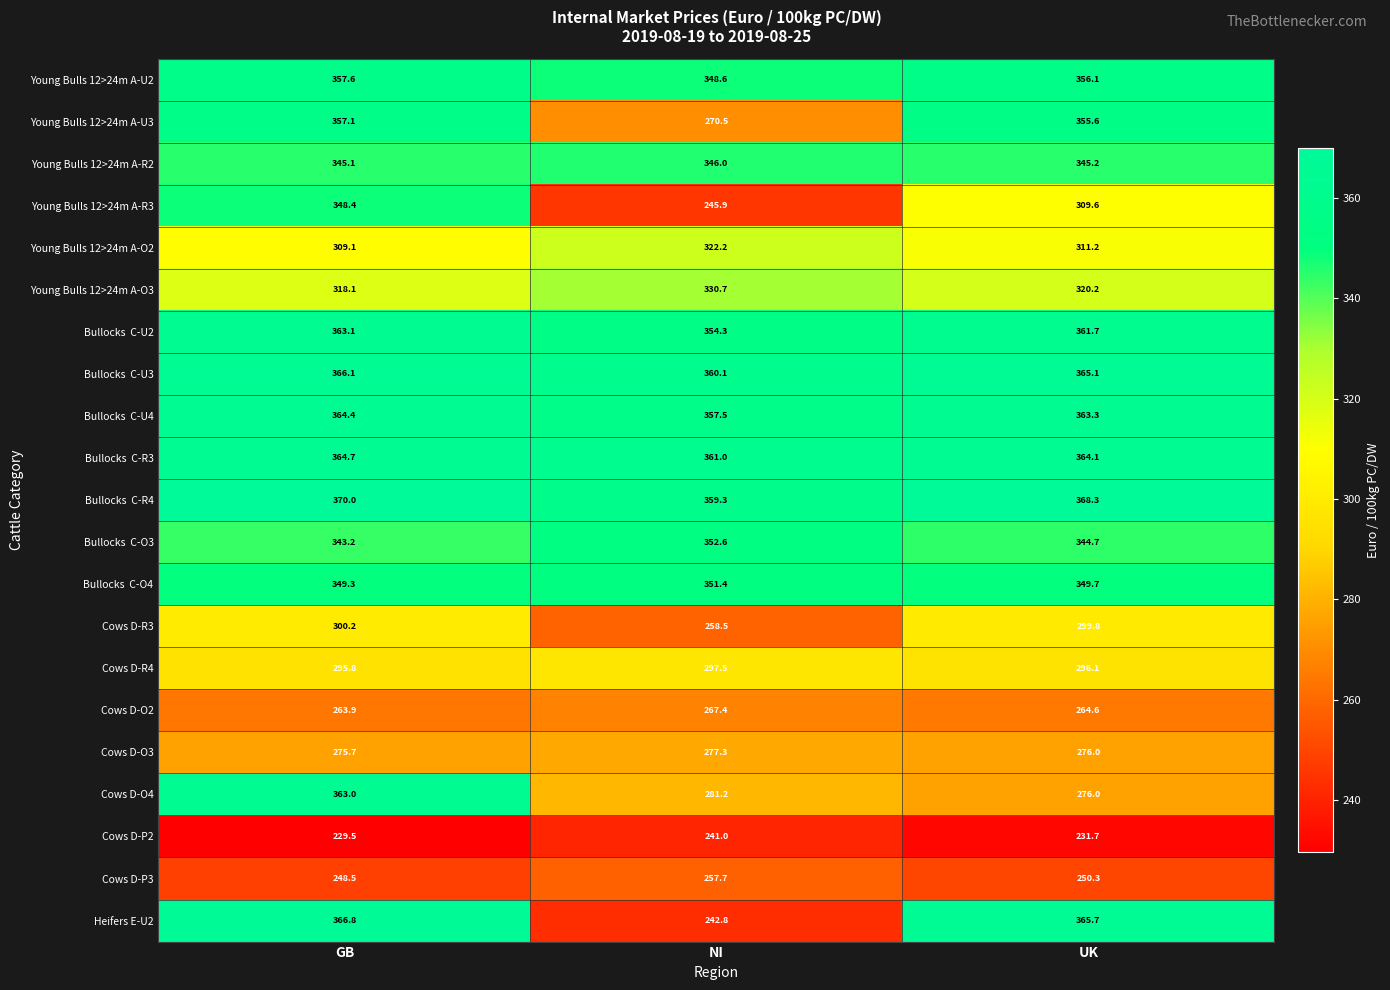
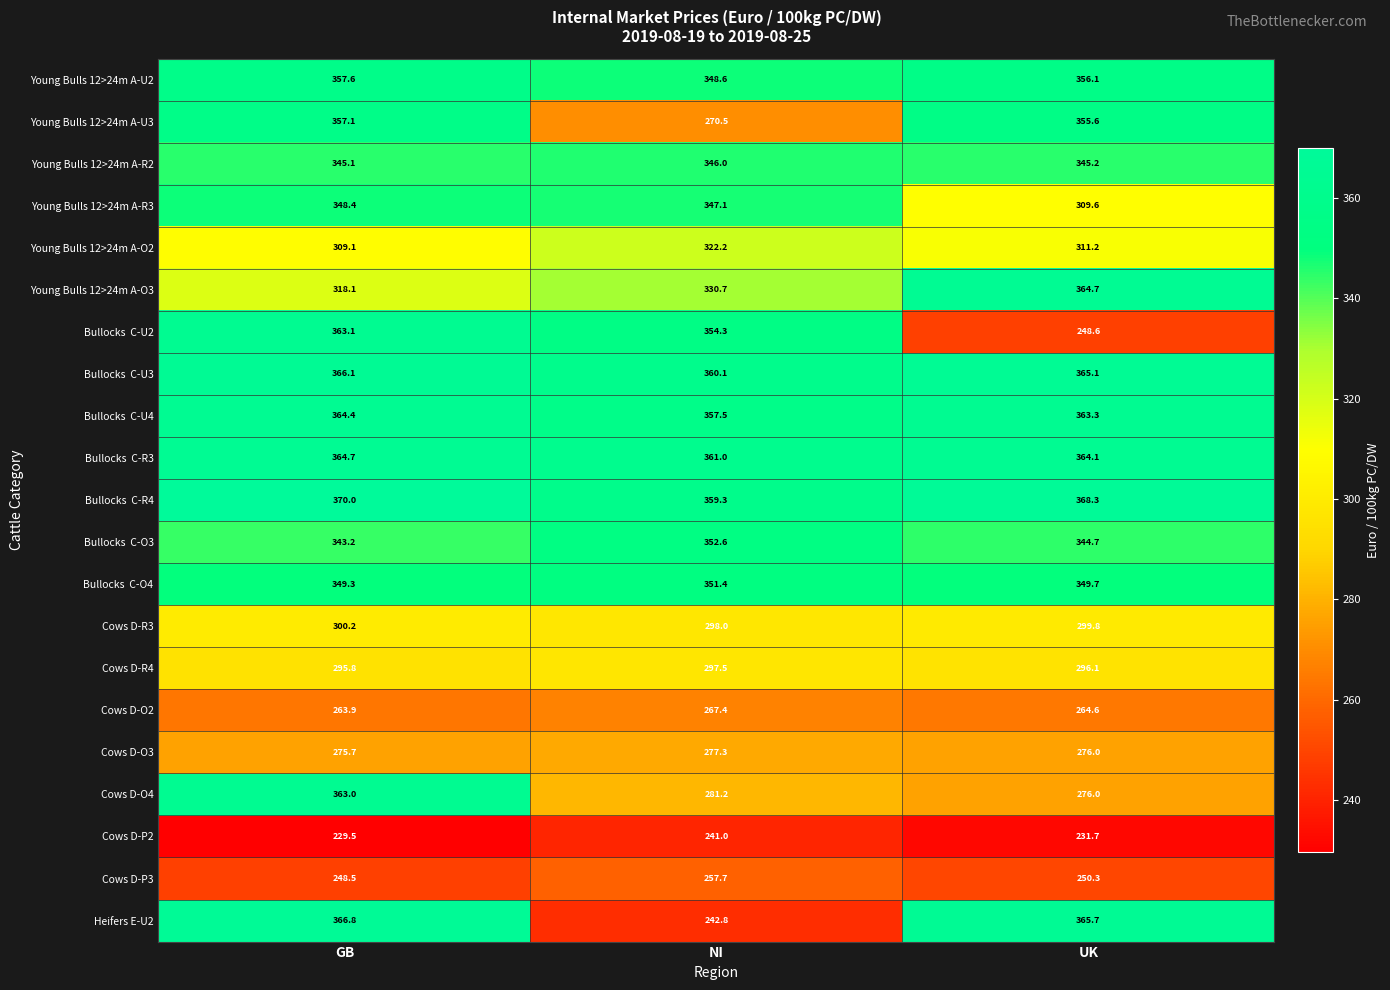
Young Bulls 12>24m A-R3, NI: 245.9 -> 347.1
Young Bulls 12>24m A-O3, UK: 320.2 -> 364.7
Bullocks C-U2, UK: 361.7 -> 248.6
Cows D-R3, NI: 258.5 -> 298.0
